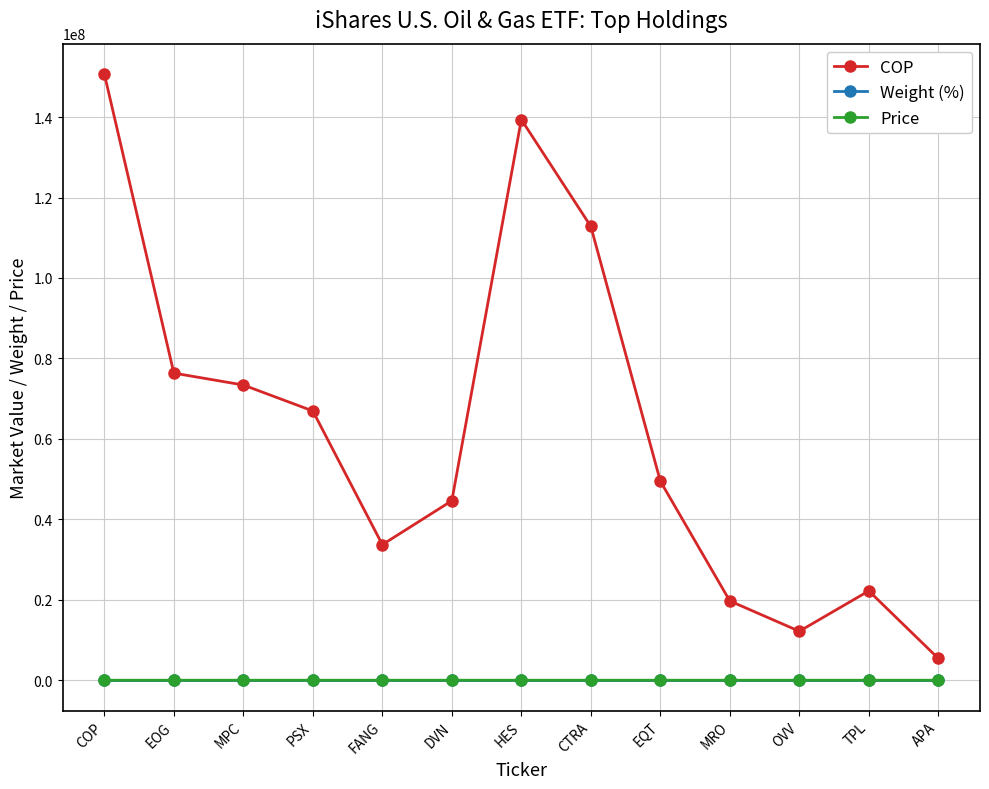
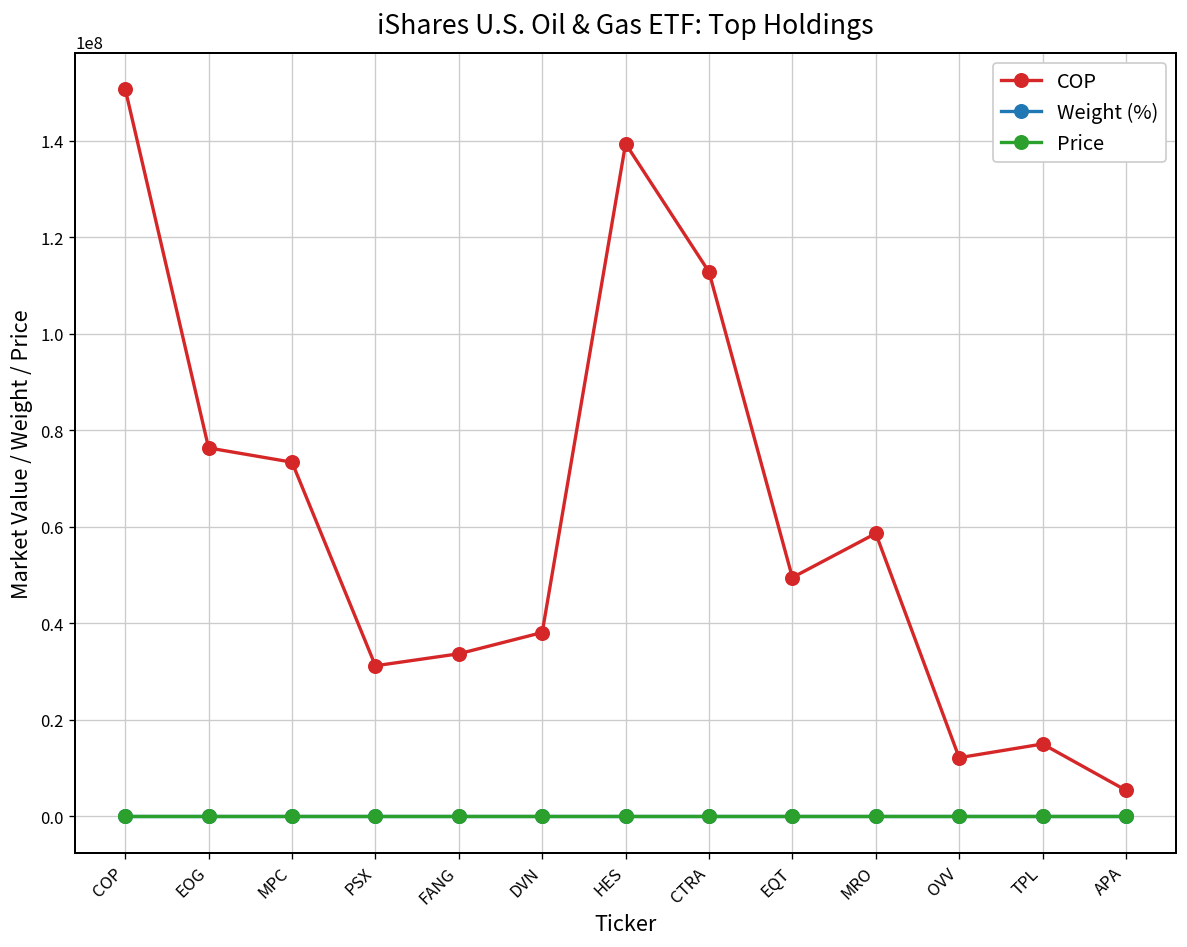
COP, PSX: 67000000 -> 31000000
COP, DVN: 45000000 -> 38000000
COP, MRO: 20000000 -> 59000000
COP, TPL: 22000000 -> 15000000
